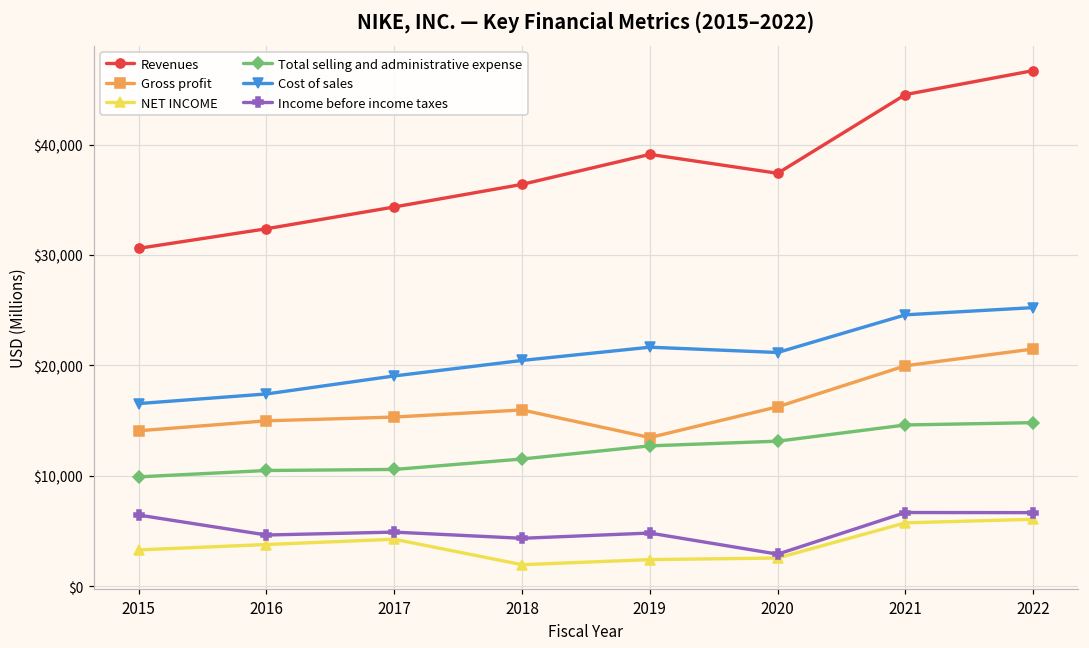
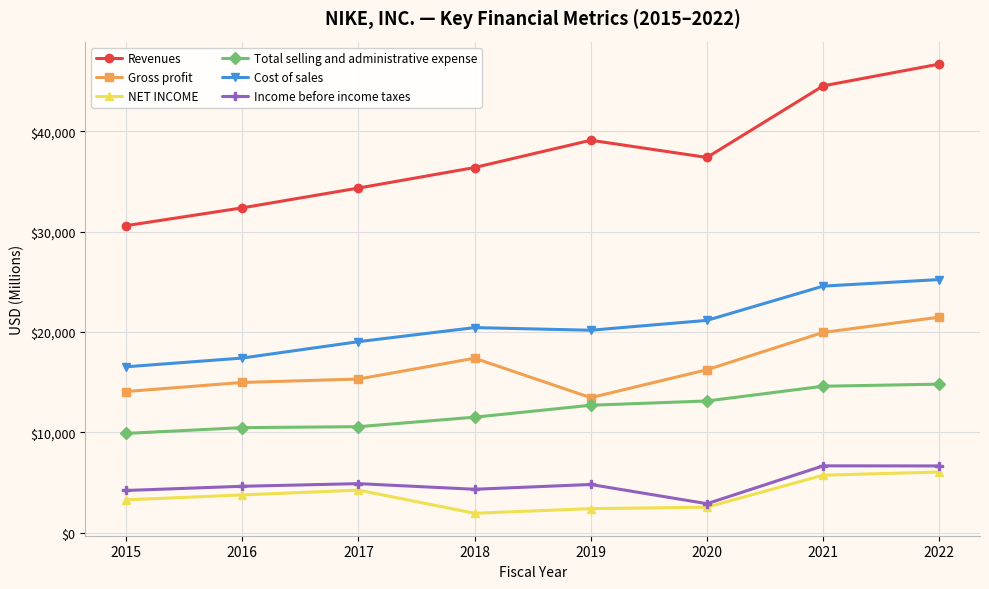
Income before income taxes, 2015: $6,400 -> $4,200
Gross profit, 2018: $16,000 -> $17,400
Cost of sales, 2019: $21,600 -> $20,200
